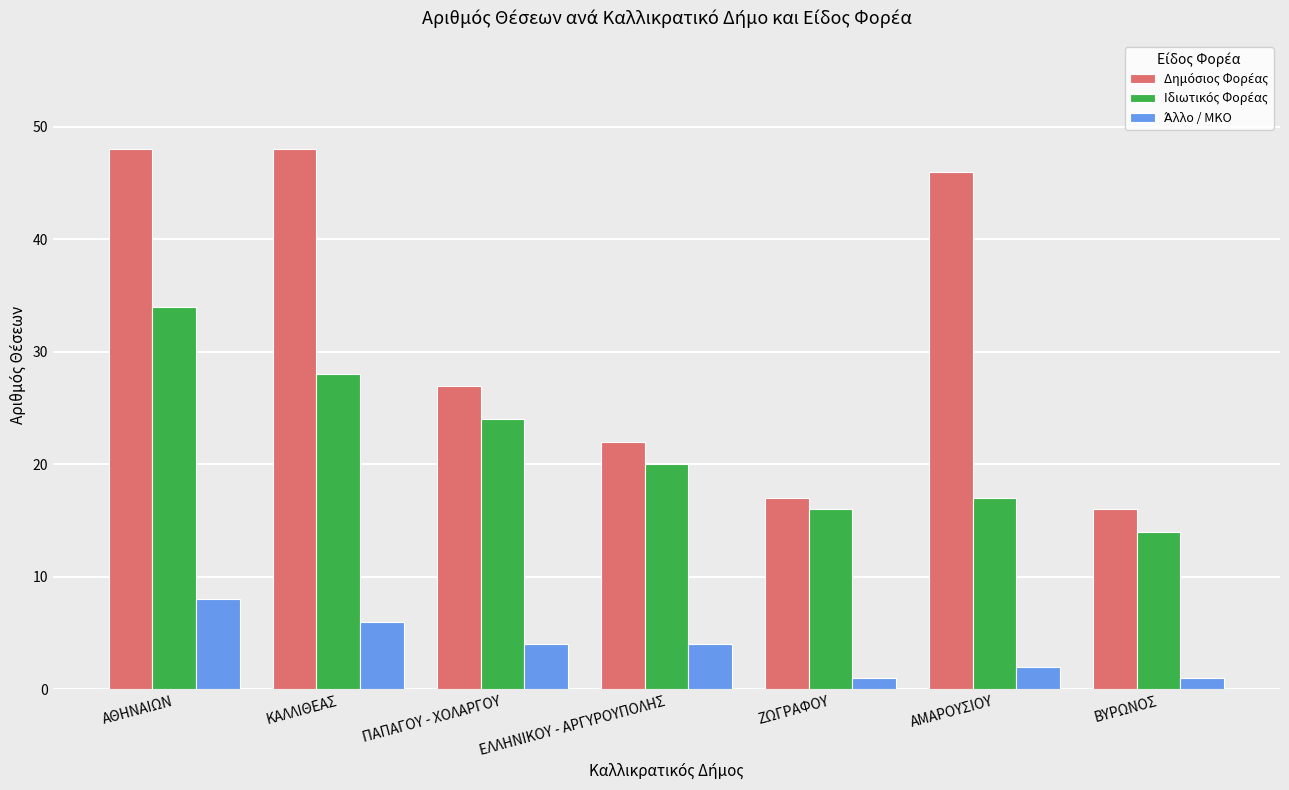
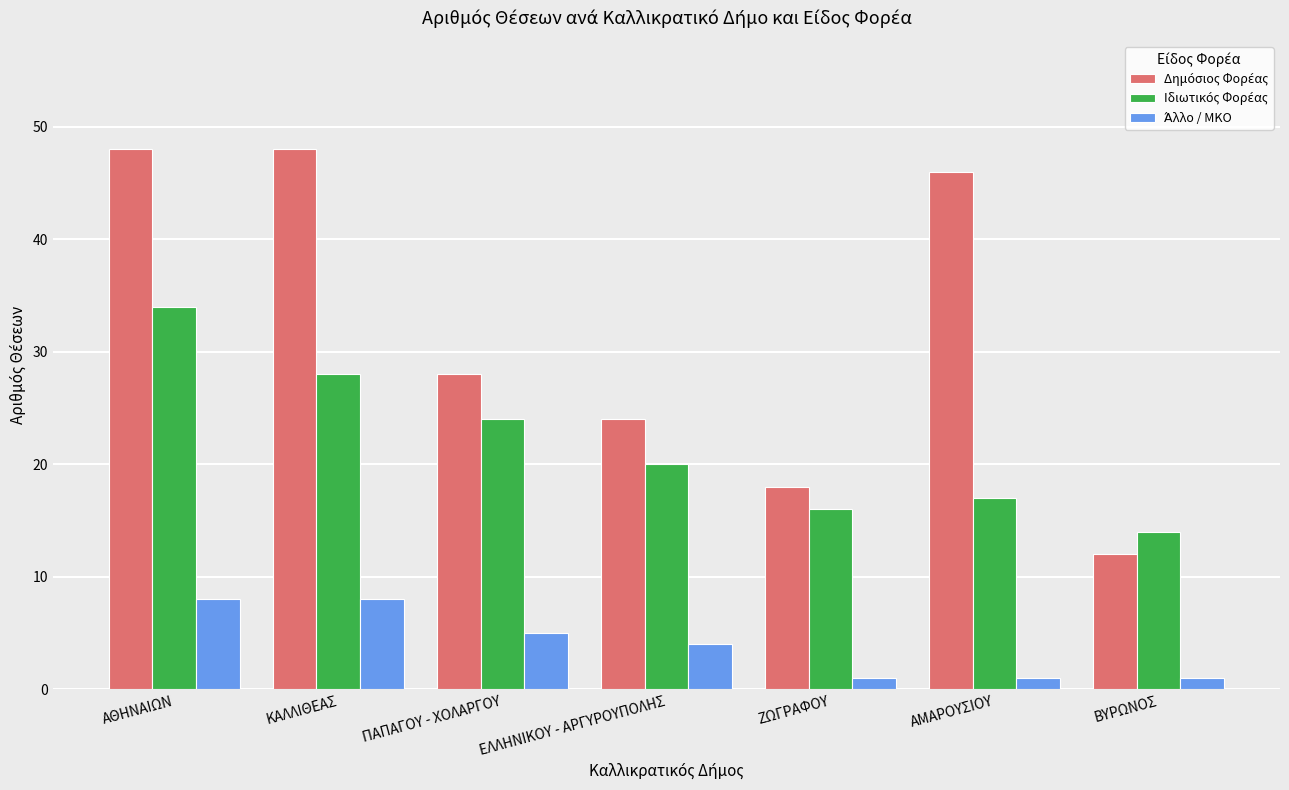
Άλλο / ΜΚΟ, ΚΑΛΛΙΘΕΑΣ: 6 -> 8
Δημόσιος Φορέας, ΠΑΠΑΓΟΥ - ΧΟΛΑΡΓΟΥ: 27 -> 28
Άλλο / ΜΚΟ, ΠΑΠΑΓΟΥ - ΧΟΛΑΡΓΟΥ: 4 -> 5
Δημόσιος Φορέας, ΕΛΛΗΝΙΚΟΥ - ΑΡΓΥΡΟΥΠΟΛΗΣ: 22 -> 24
Δημόσιος Φορέας, ΖΩΓΡΑΦΟΥ: 17 -> 18
Άλλο / ΜΚΟ, ΑΜΑΡΟΥΣΙΟΥ: 2 -> 1
Δημόσιος Φορέας, ΒΥΡΩΝΟΣ: 16 -> 12
